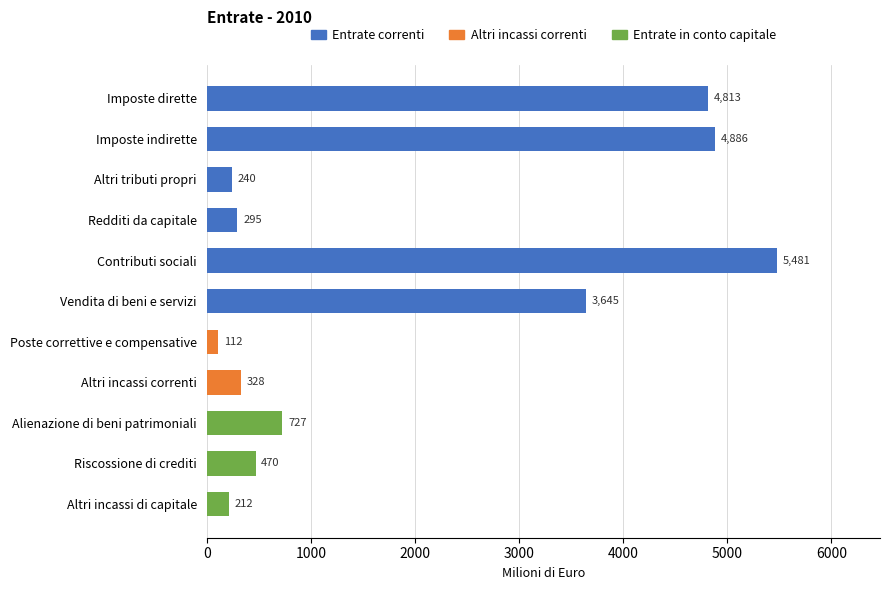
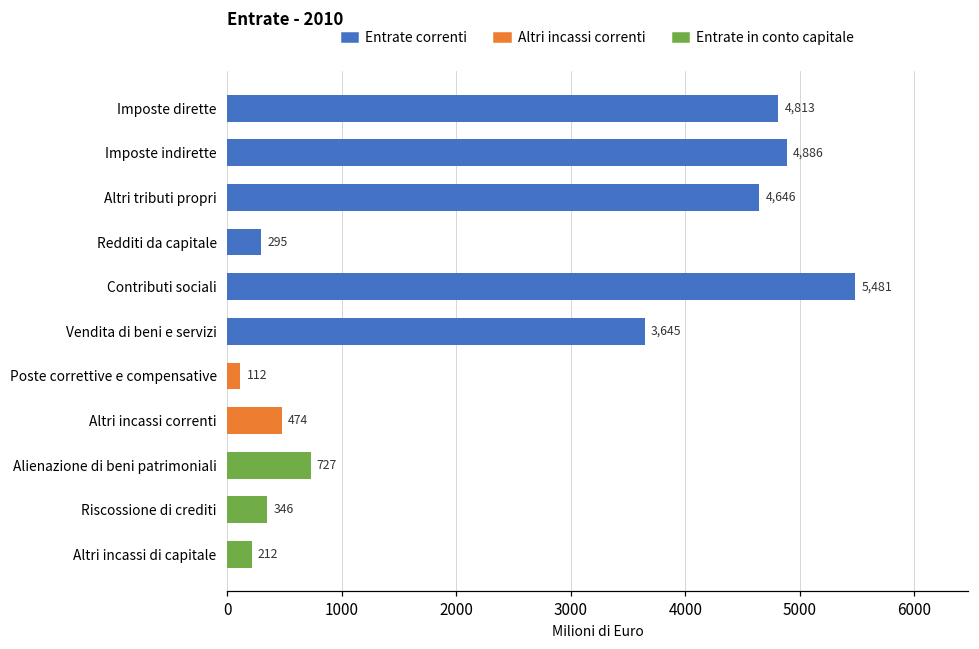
Altri tributi propri: 240 -> 4,646
Altri incassi correnti: 328 -> 474
Riscossione di crediti: 470 -> 346
